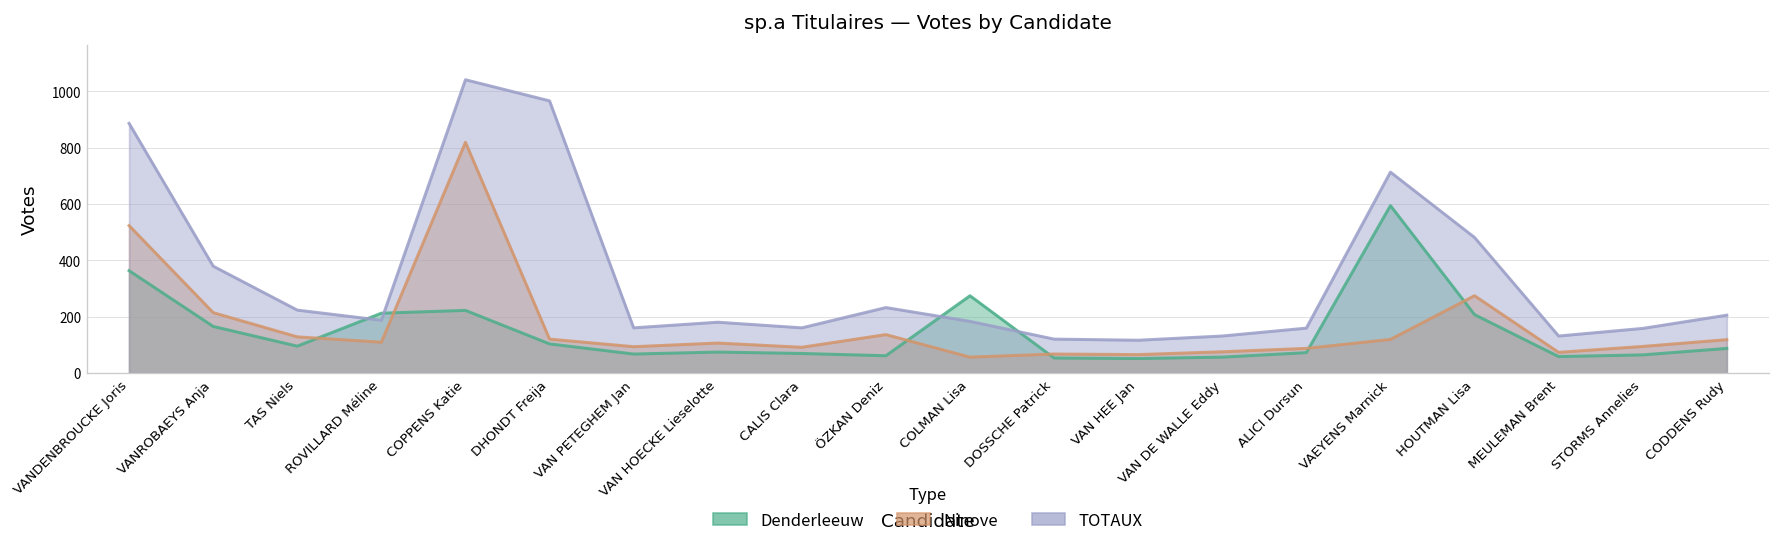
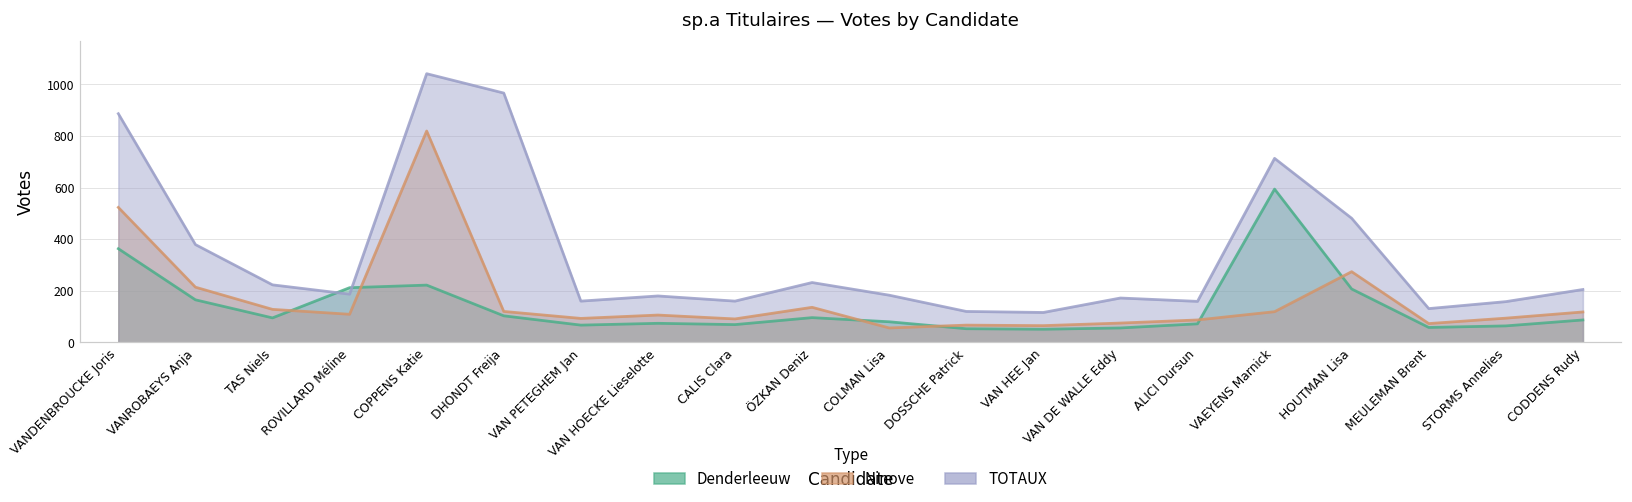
Denderleeuw, ÖZKAN Deniz: 60 -> 100
Denderleeuw, COLMAN Lisa: 270 -> 80
TOTAUX, VAN DE WALLE Eddy: 130 -> 170
